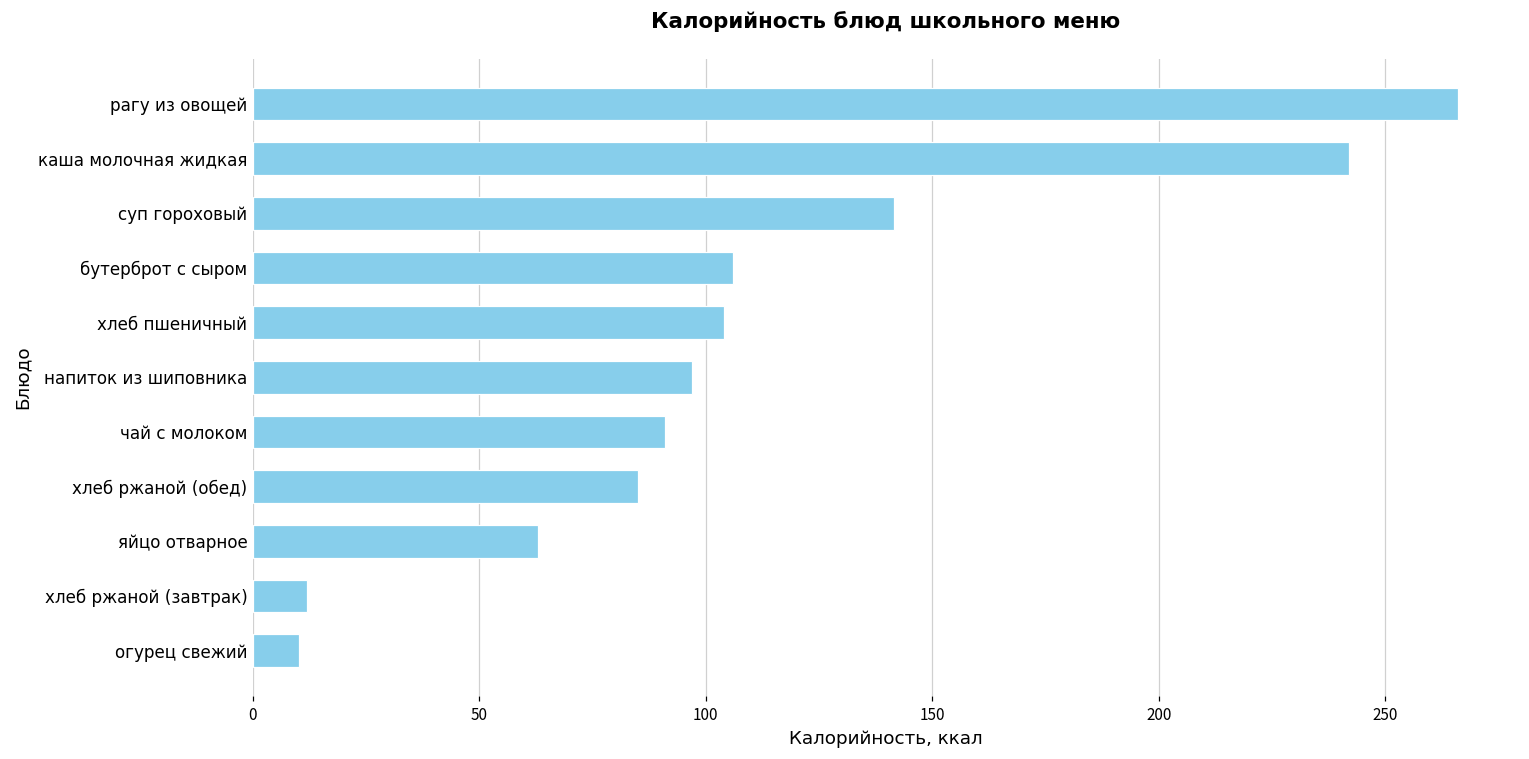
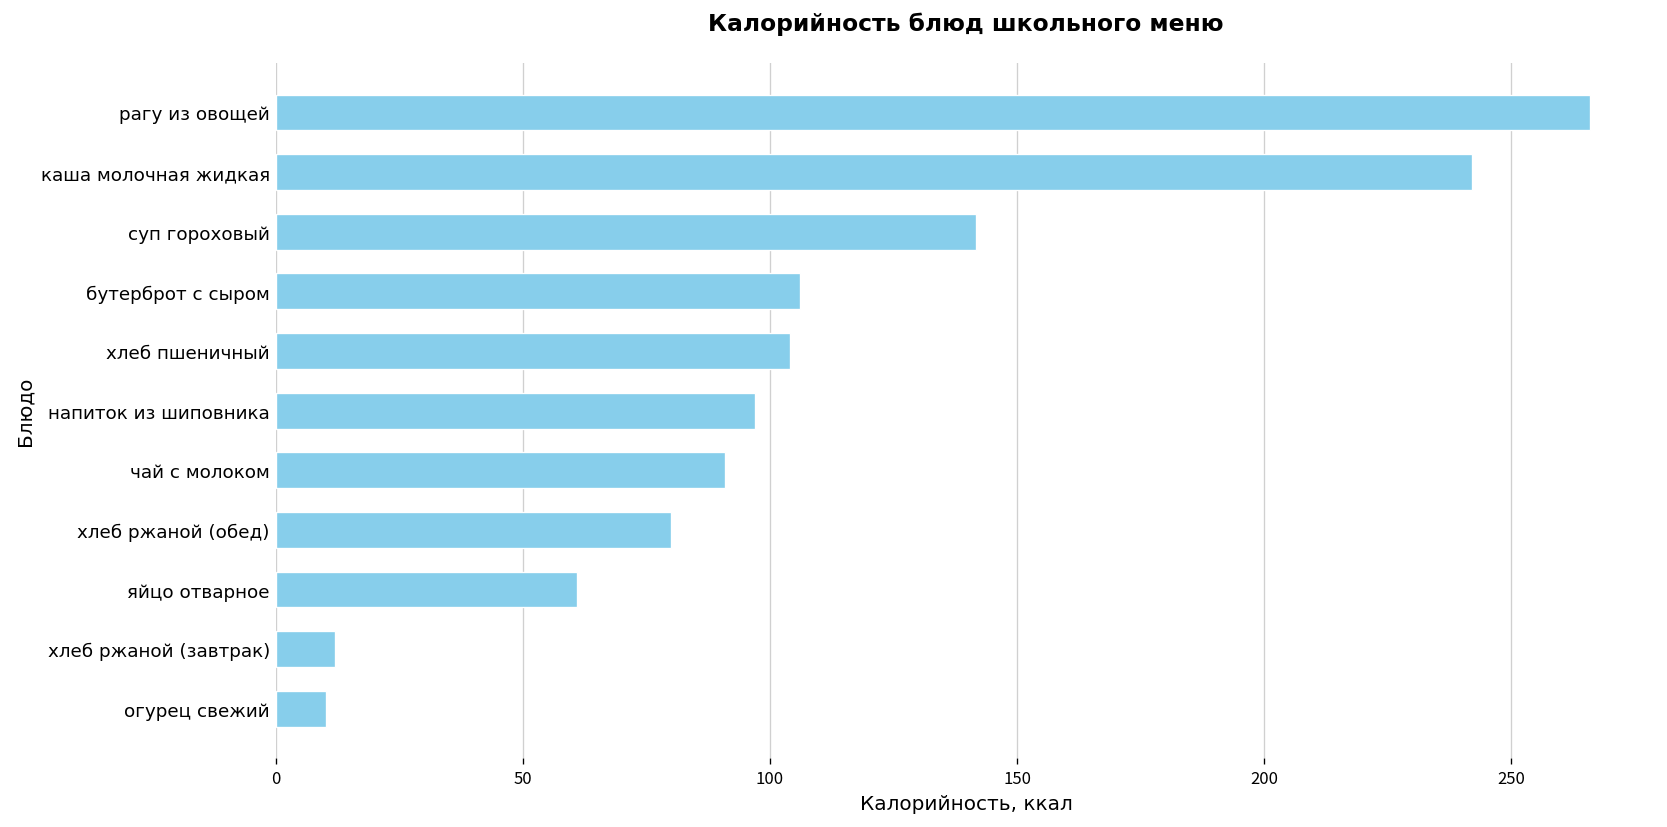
хлеб ржаной (обед): 85 -> 80
яйцо отварное: 63 -> 61
